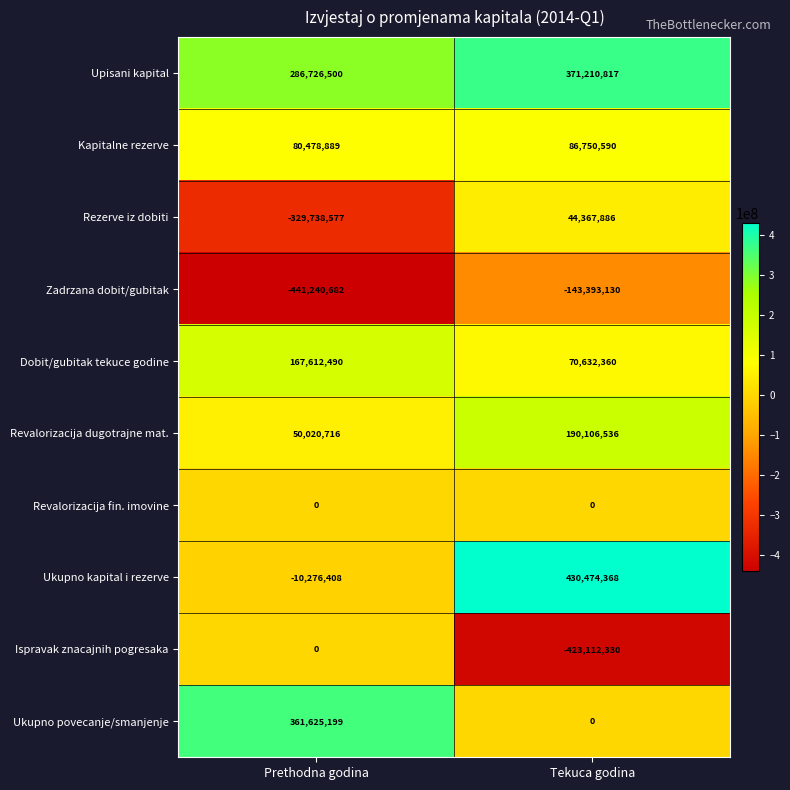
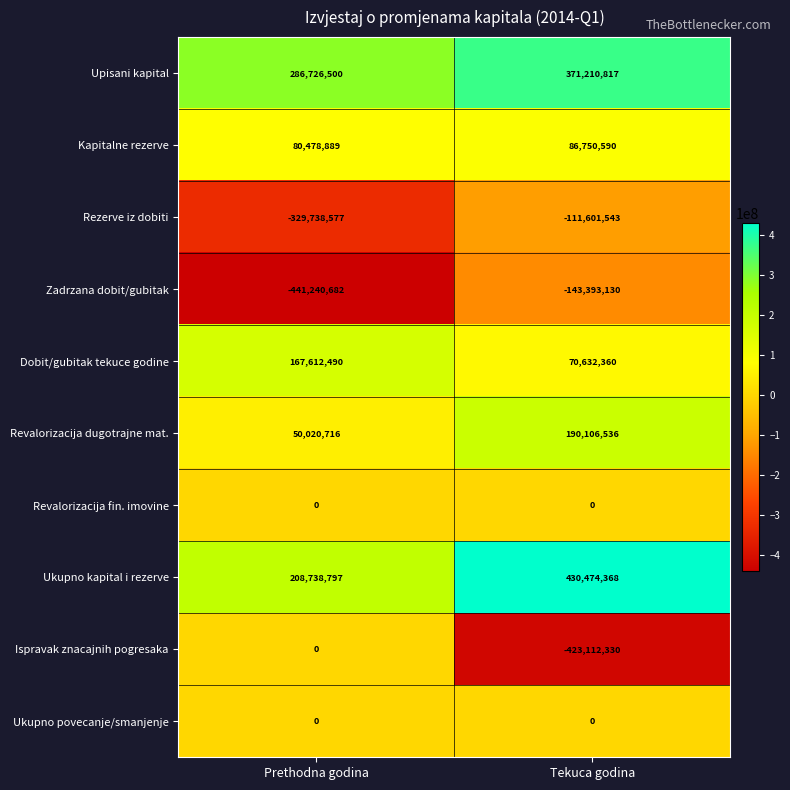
Rezerve iz dobiti, Tekuca godina: 44,367,886 -> -111,601,543
Ukupno kapital i rezerve, Prethodna godina: -10,276,408 -> 208,738,797
Ukupno povecanje/smanjenje, Prethodna godina: 361,625,199 -> 0
